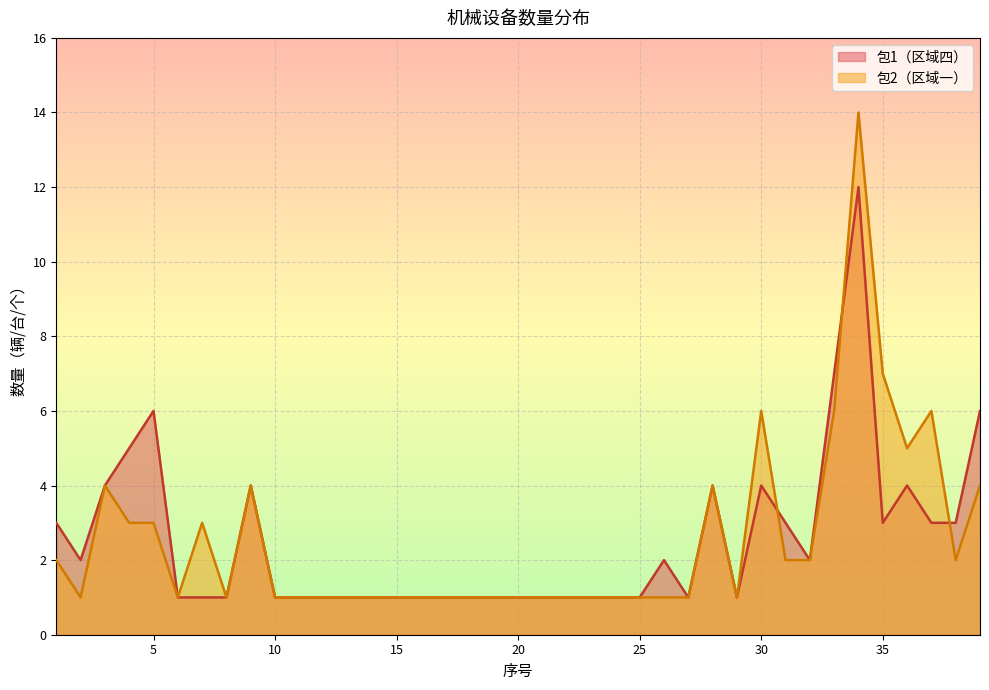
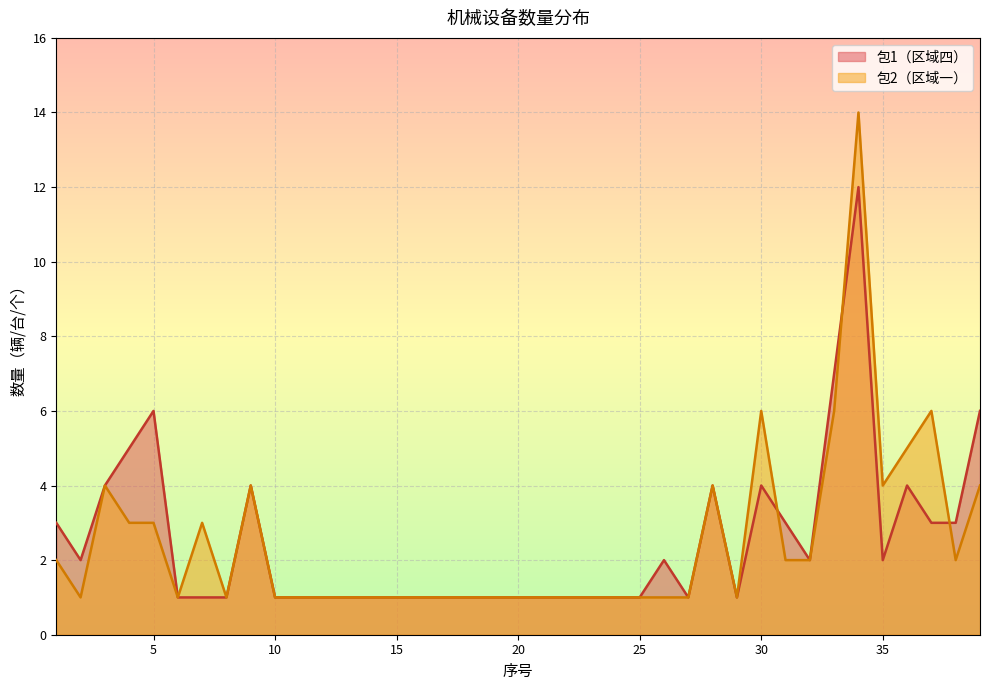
包1（区域四）, 35: 3 -> 2
包2（区域一）, 35: 7 -> 4
